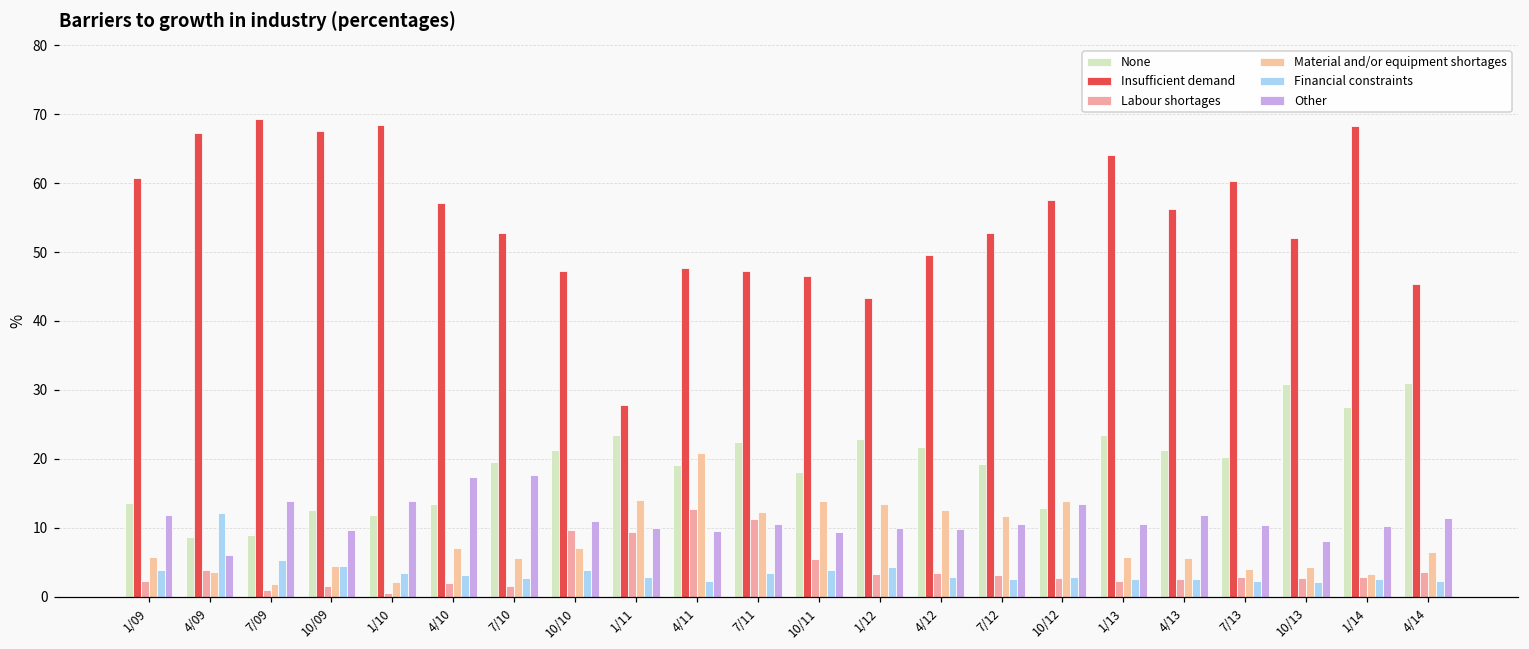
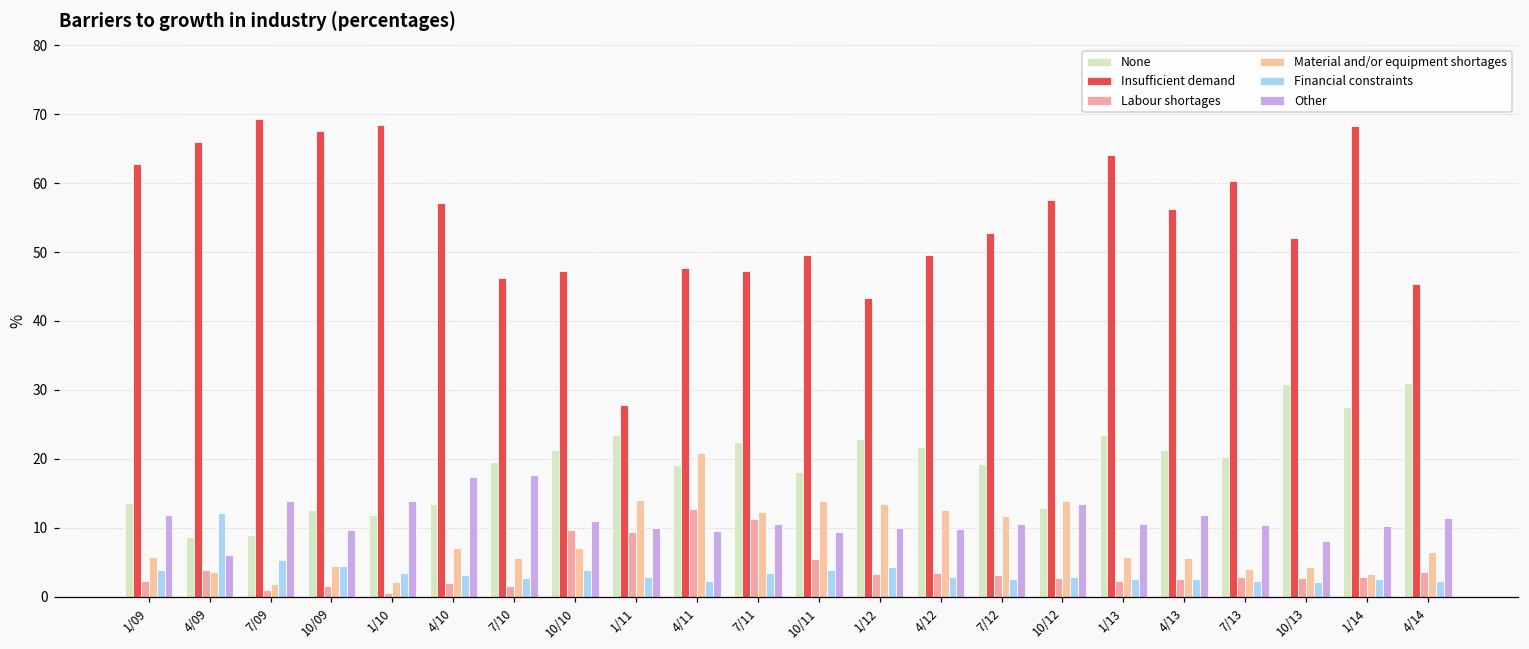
Insufficient demand, 1/09: 61 -> 63
Insufficient demand, 4/09: 67 -> 66
Insufficient demand, 7/10: 53 -> 46
Insufficient demand, 10/11: 47 -> 50
